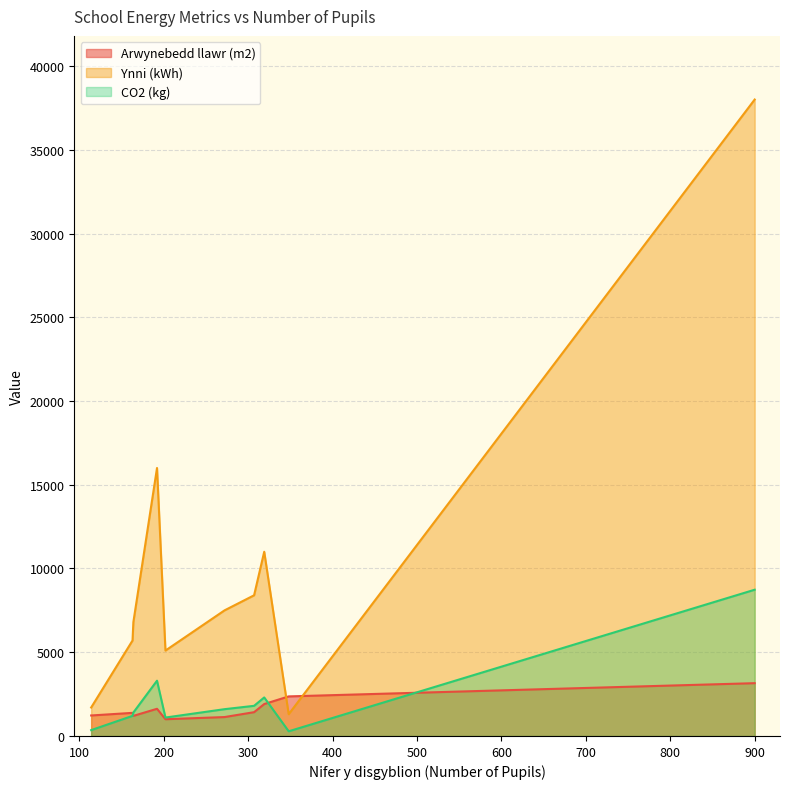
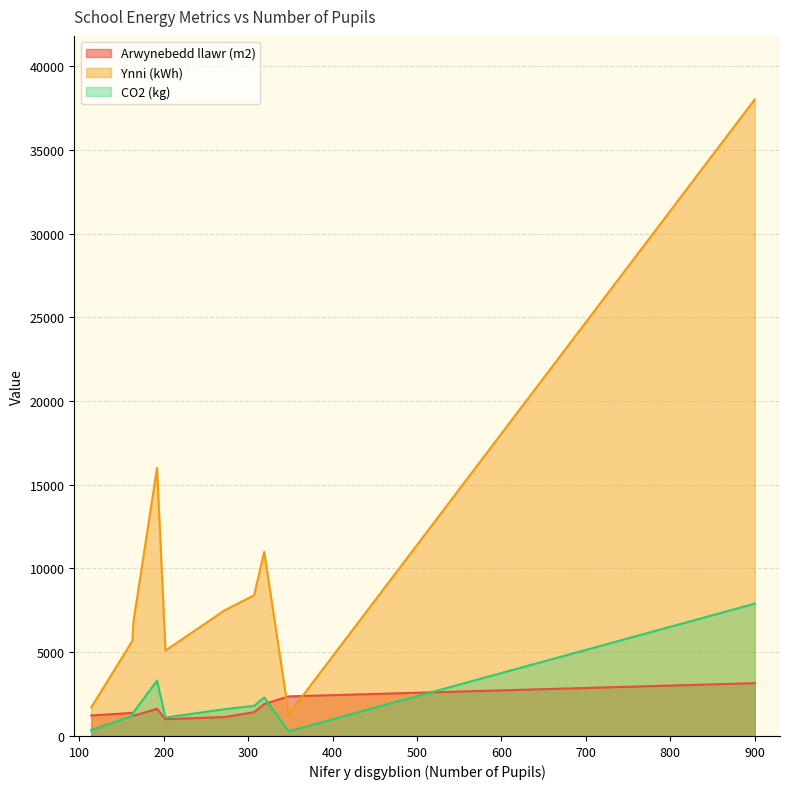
CO2 (kg), 900: 8700 -> 7900
